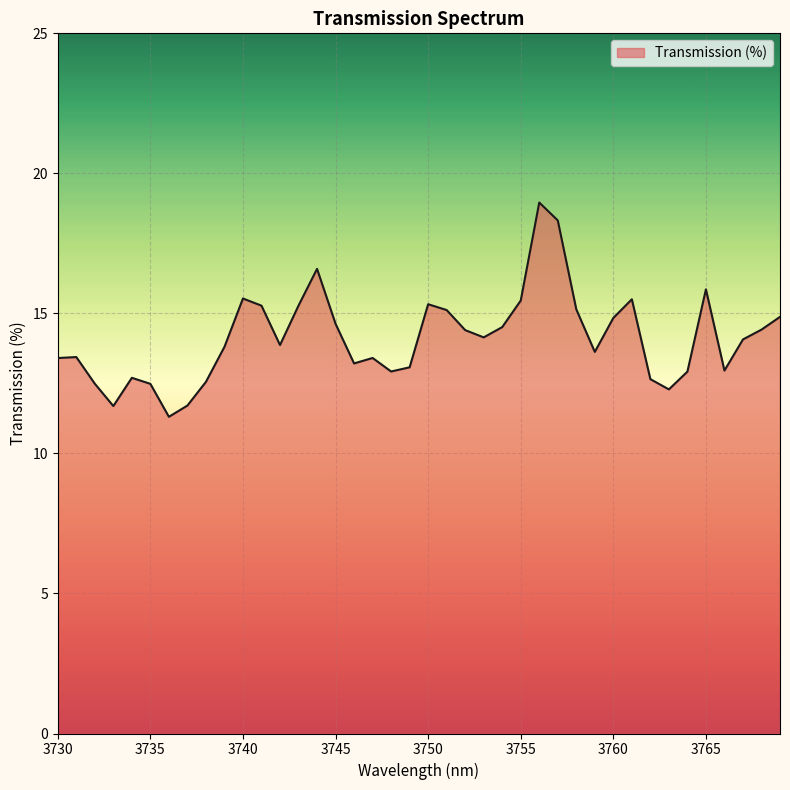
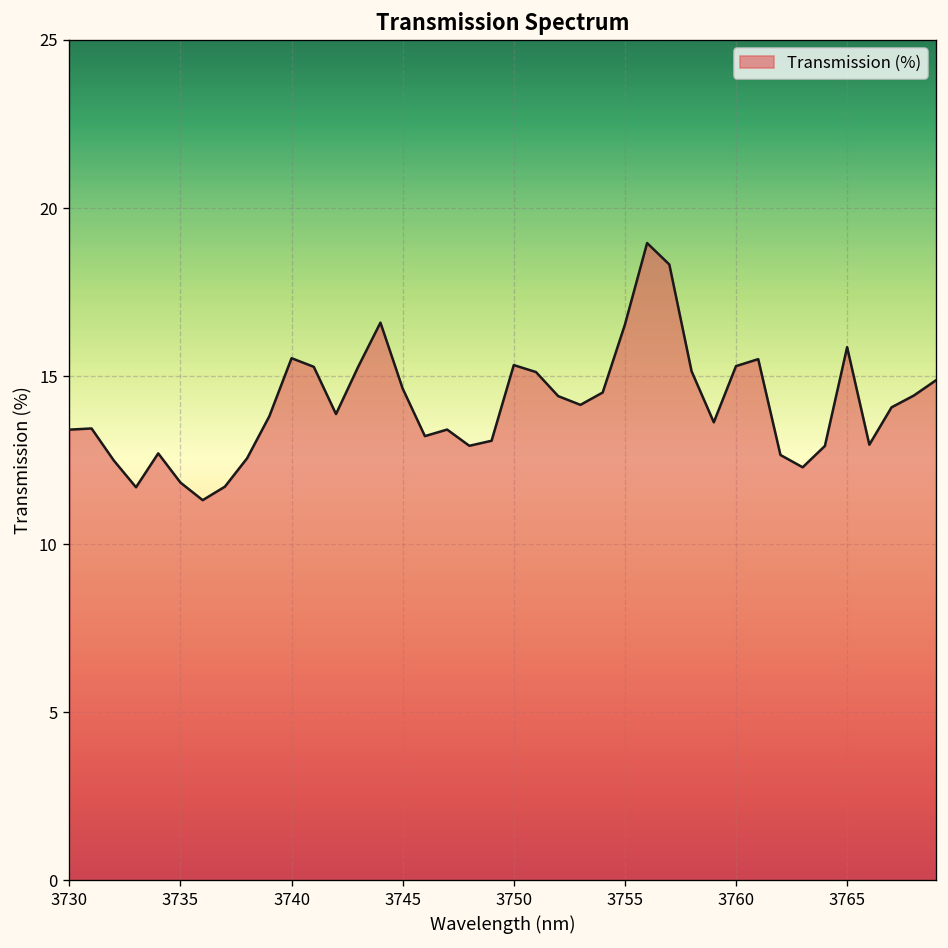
3735: 12.5 -> 11.8
3755: 15.5 -> 16.5
3760: 14.8 -> 15.3
